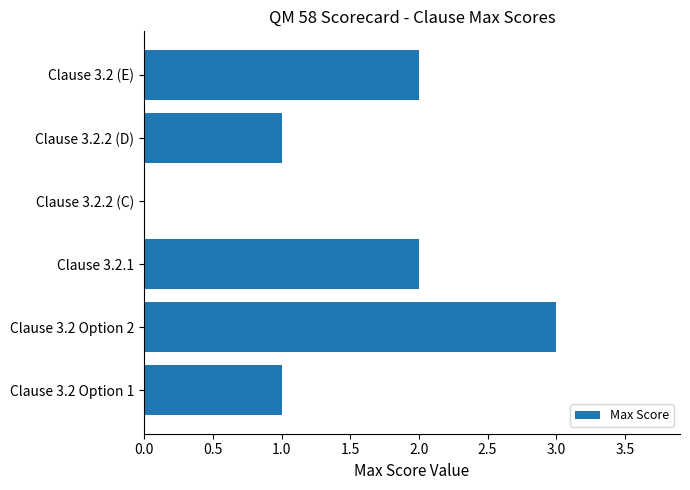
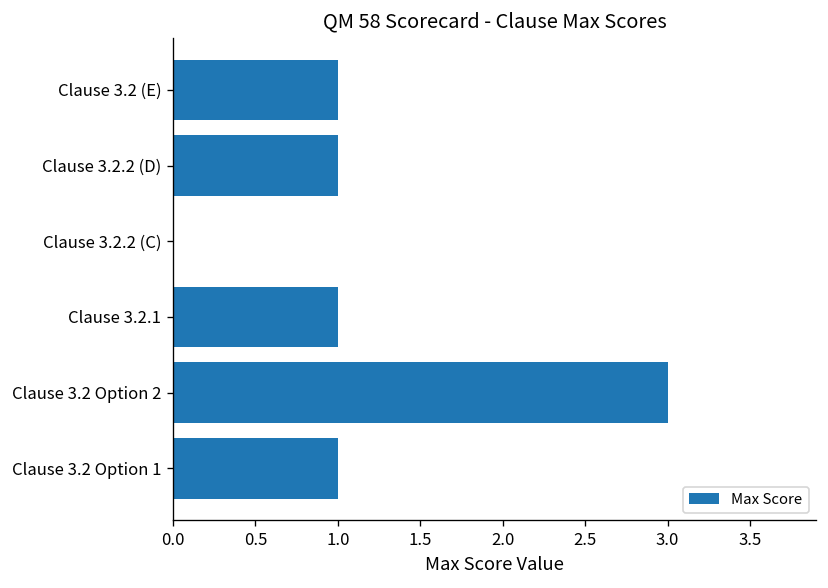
Clause 3.2 (E): 2 -> 1
Clause 3.2.1: 2 -> 1
